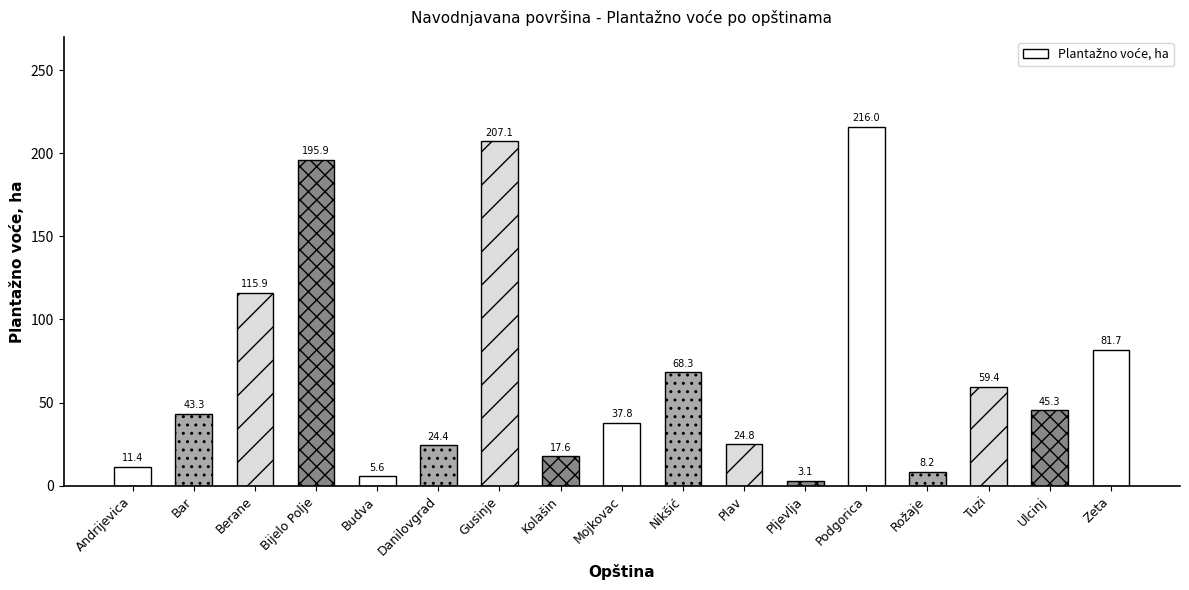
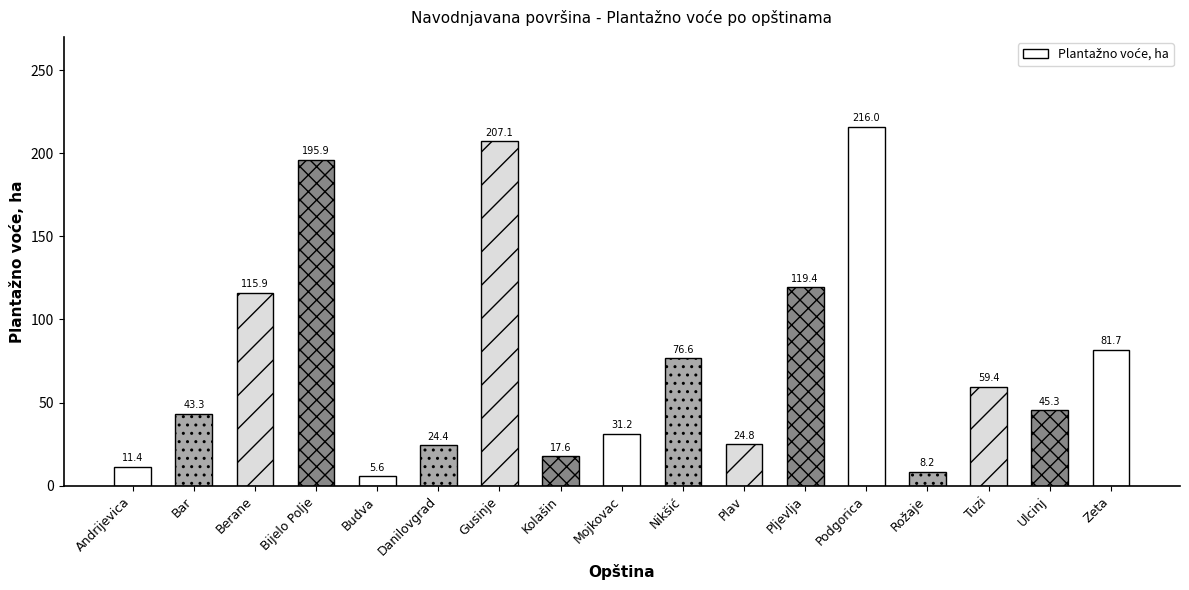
Mojkovac: 37.8 -> 31.2
Nikšić: 68.3 -> 76.6
Pljevlja: 3.1 -> 119.4
